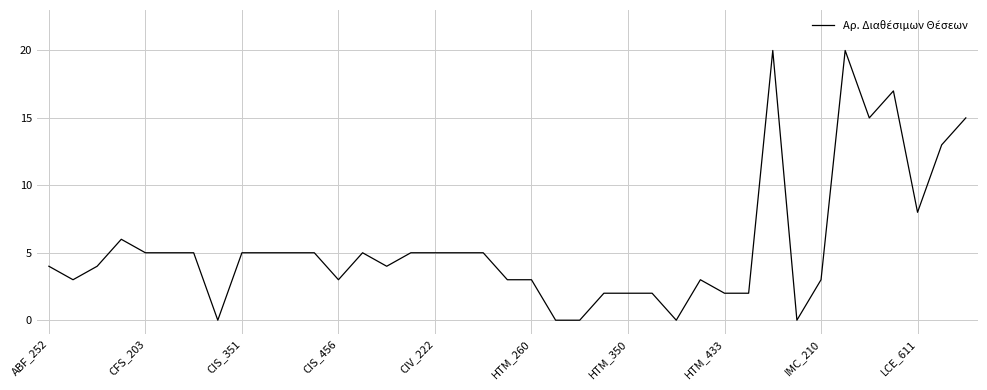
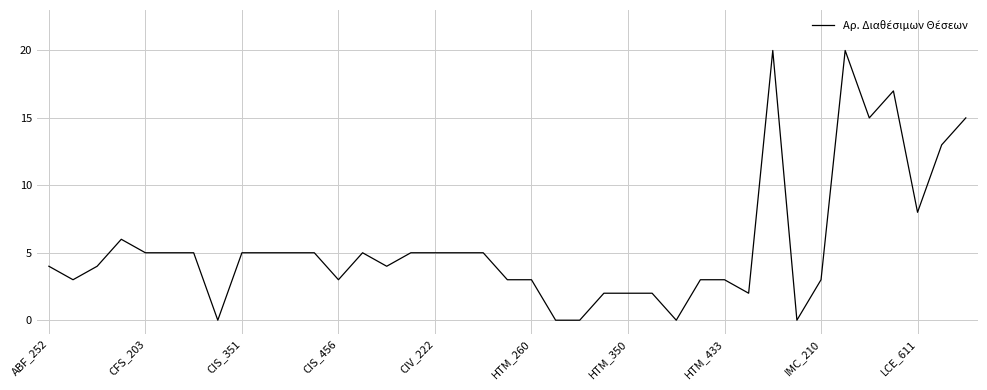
HTM_433: 2 -> 3
